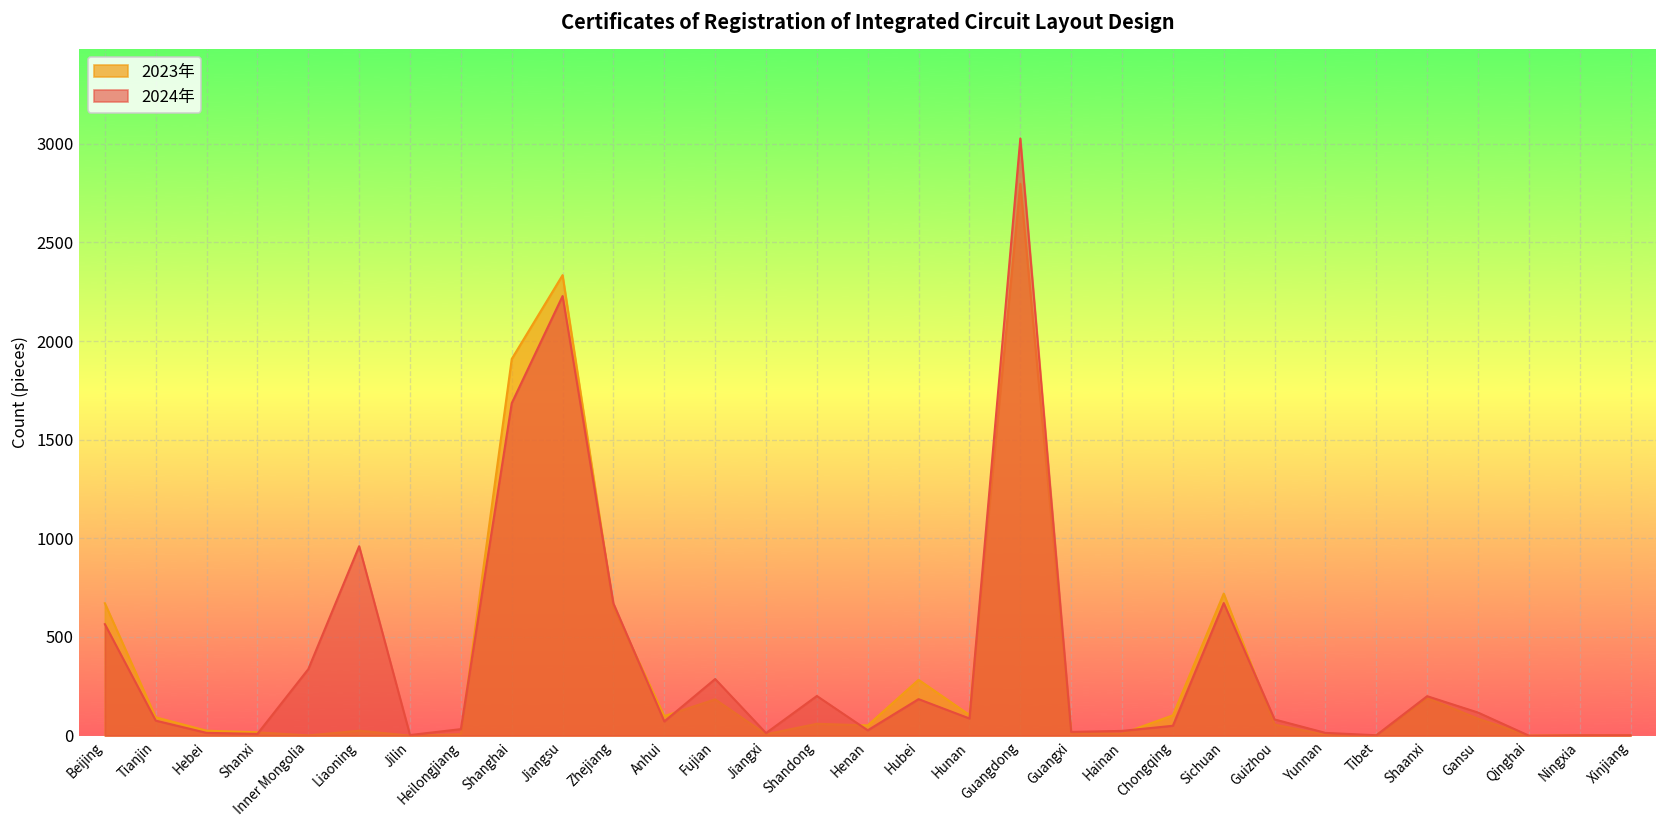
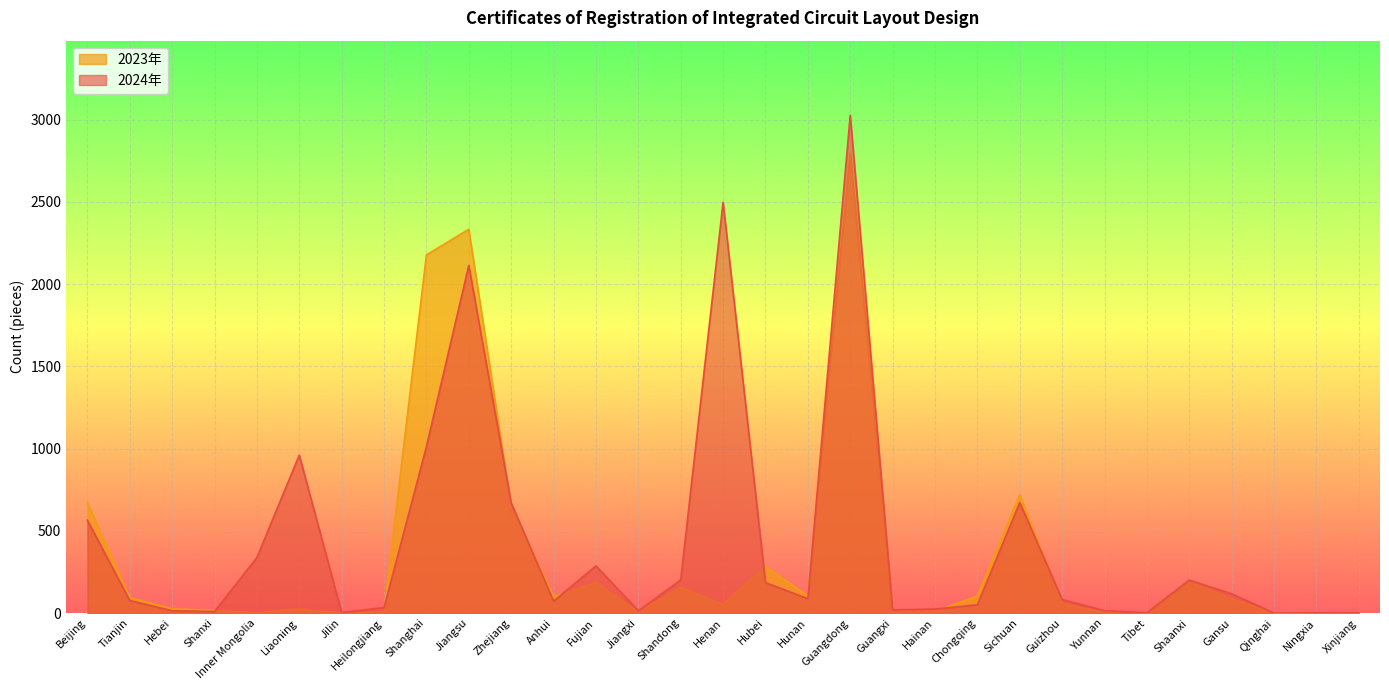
2023年, Shanghai: 1910 -> 2180
2024年, Shanghai: 1690 -> 1010
2024年, Jiangsu: 2230 -> 2110
2023年, Shandong: 60 -> 160
2024年, Henan: 30 -> 2500
